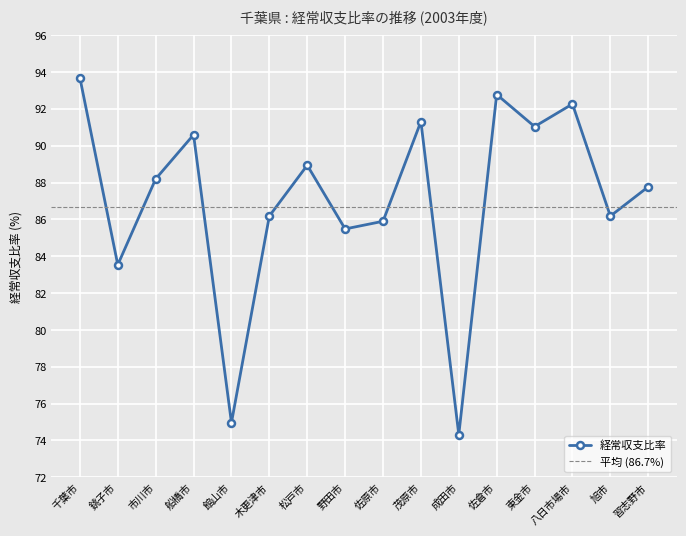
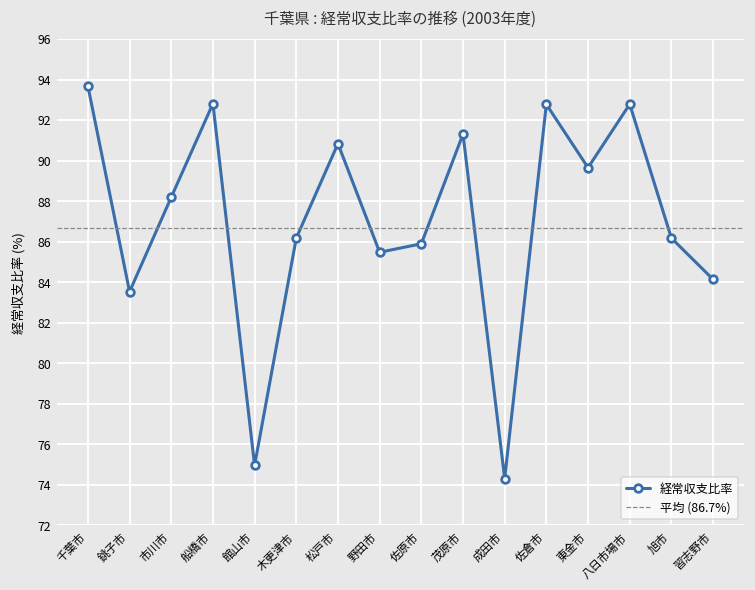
船橋市: 90.6 -> 92.8
松戸市: 88.9 -> 90.8
東金市: 91.0 -> 89.7
八日市場市: 92.3 -> 92.8
習志野市: 87.8 -> 84.1
